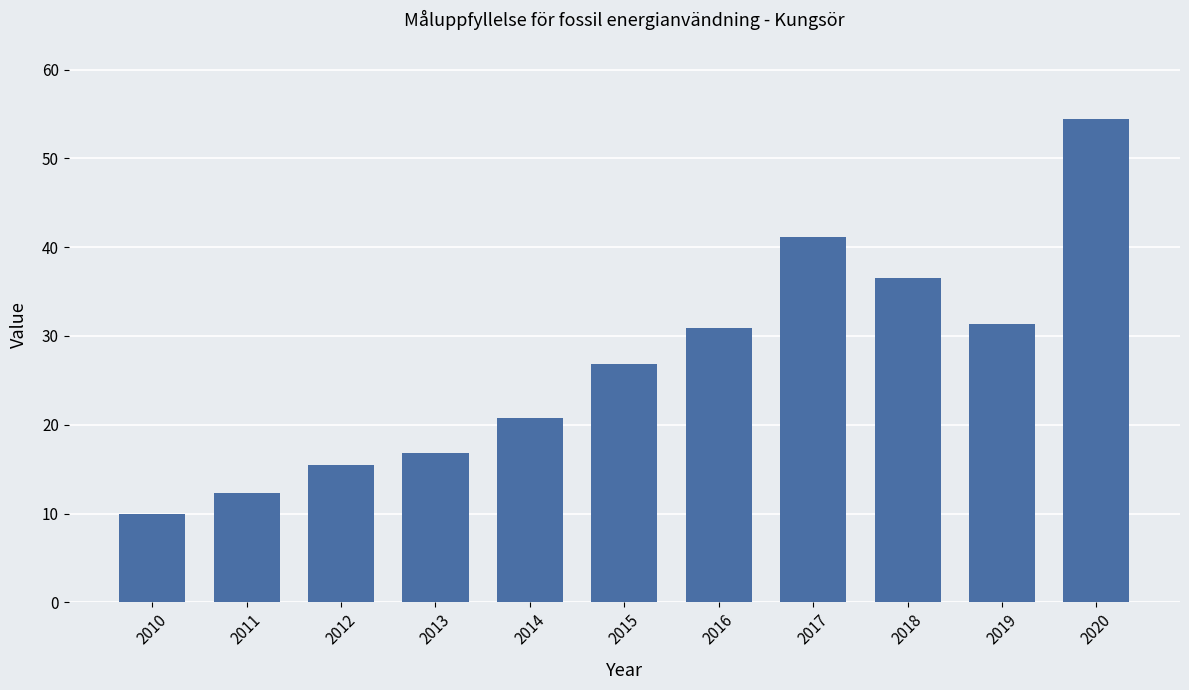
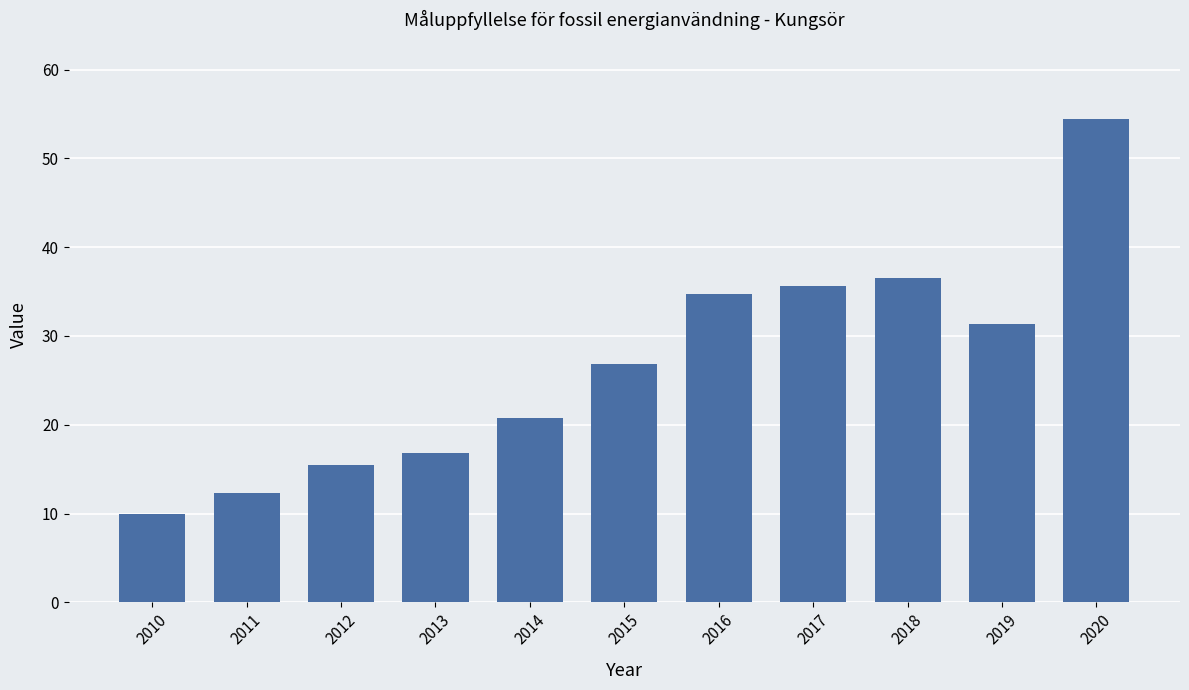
2016: 31 -> 35
2017: 41 -> 36
